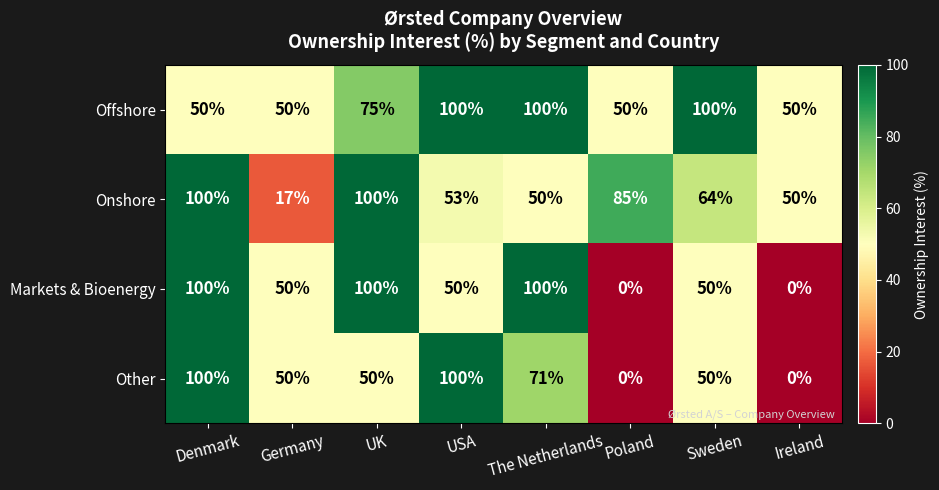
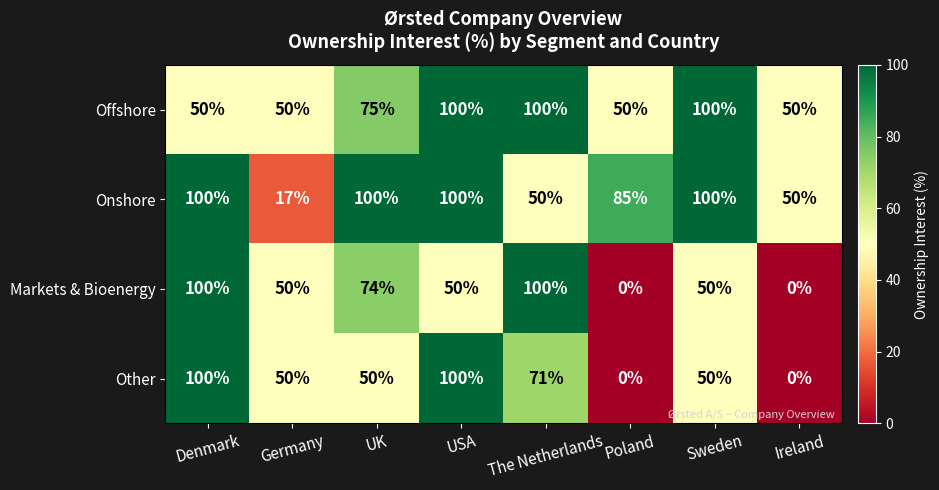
Onshore, USA: 53% -> 100%
Onshore, Sweden: 64% -> 100%
Markets & Bioenergy, UK: 100% -> 74%
